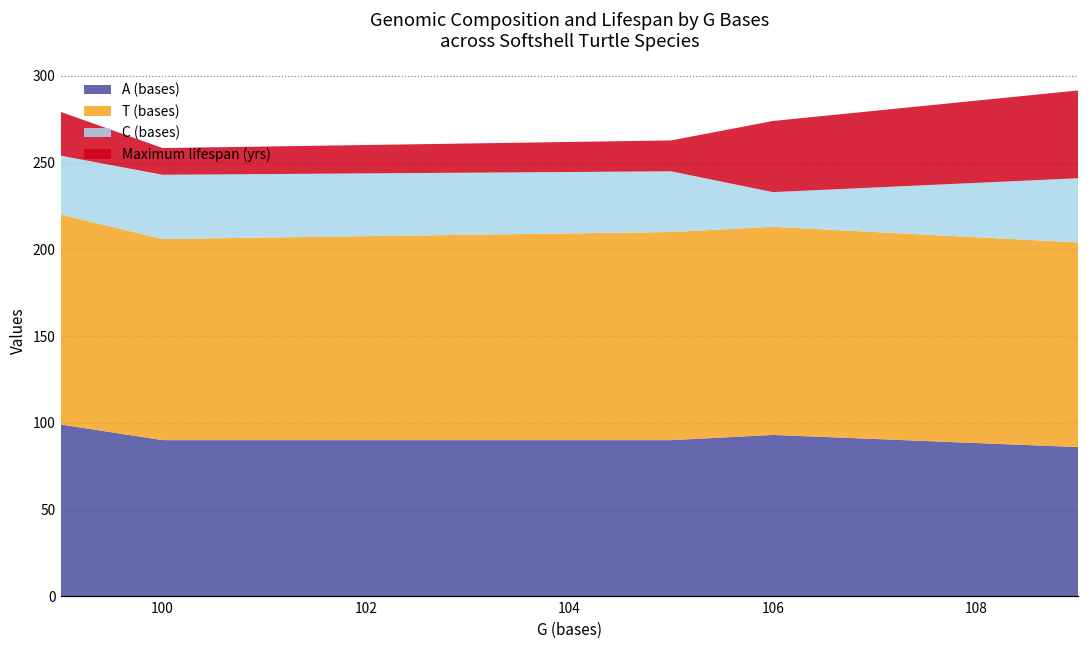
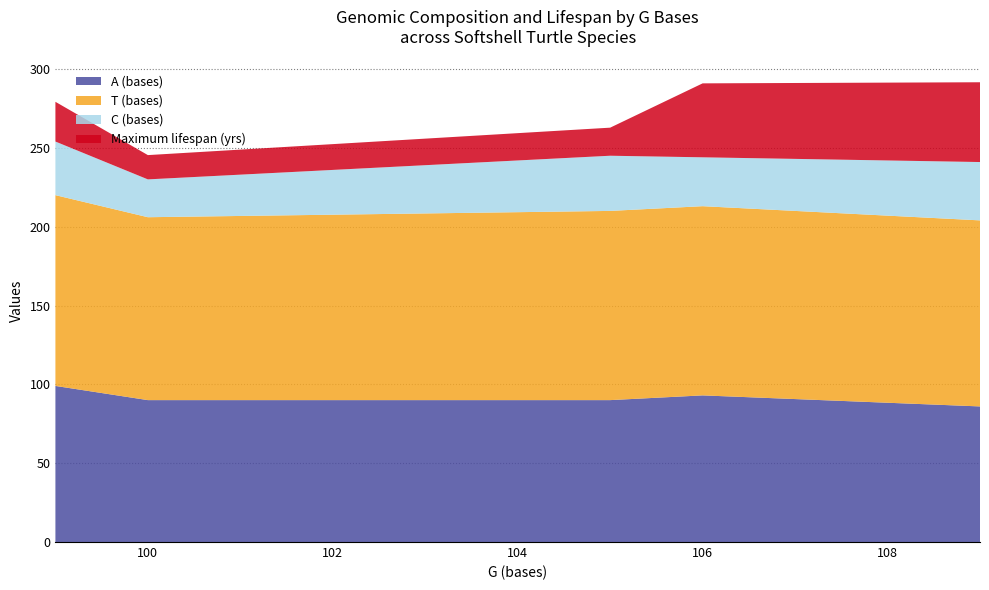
C (bases), 100: 37 -> 24
C (bases), 106: 20 -> 31
Maximum lifespan (yrs), 106: 41 -> 47
